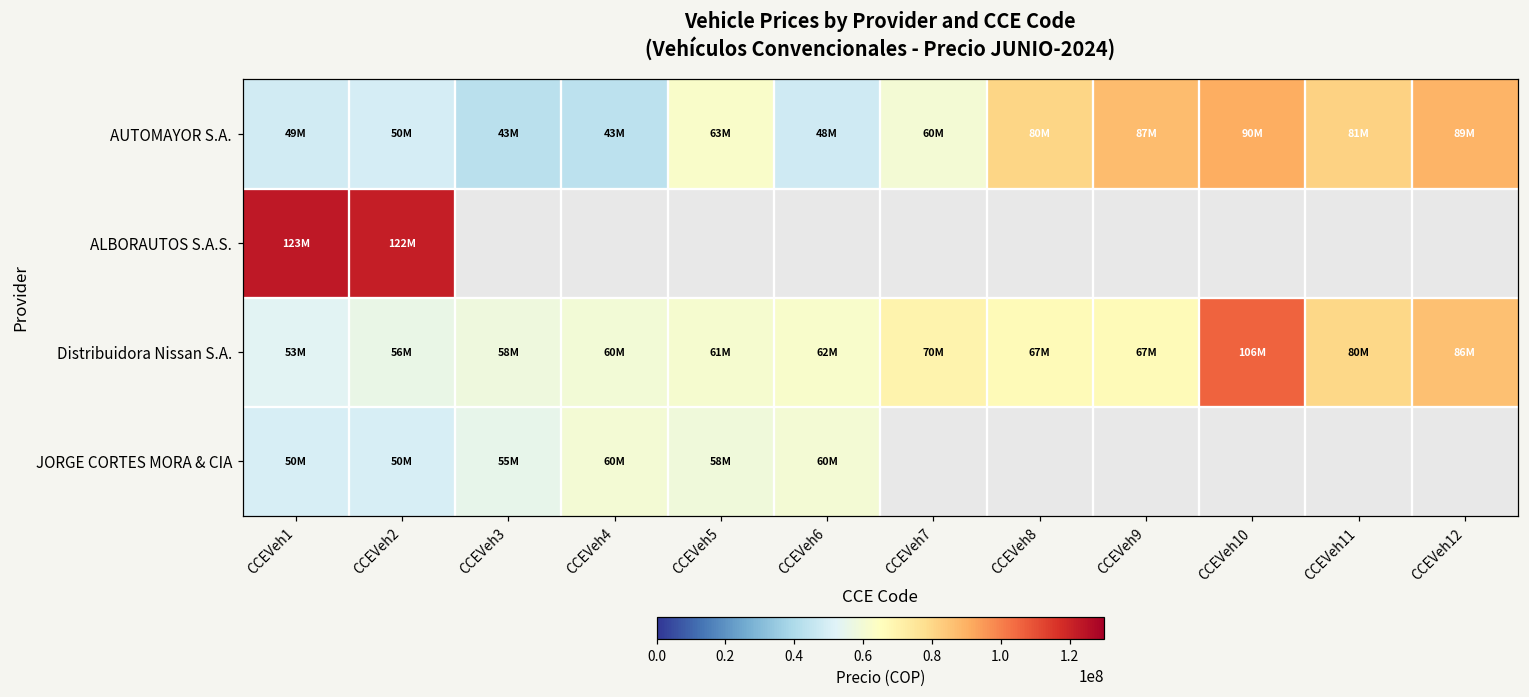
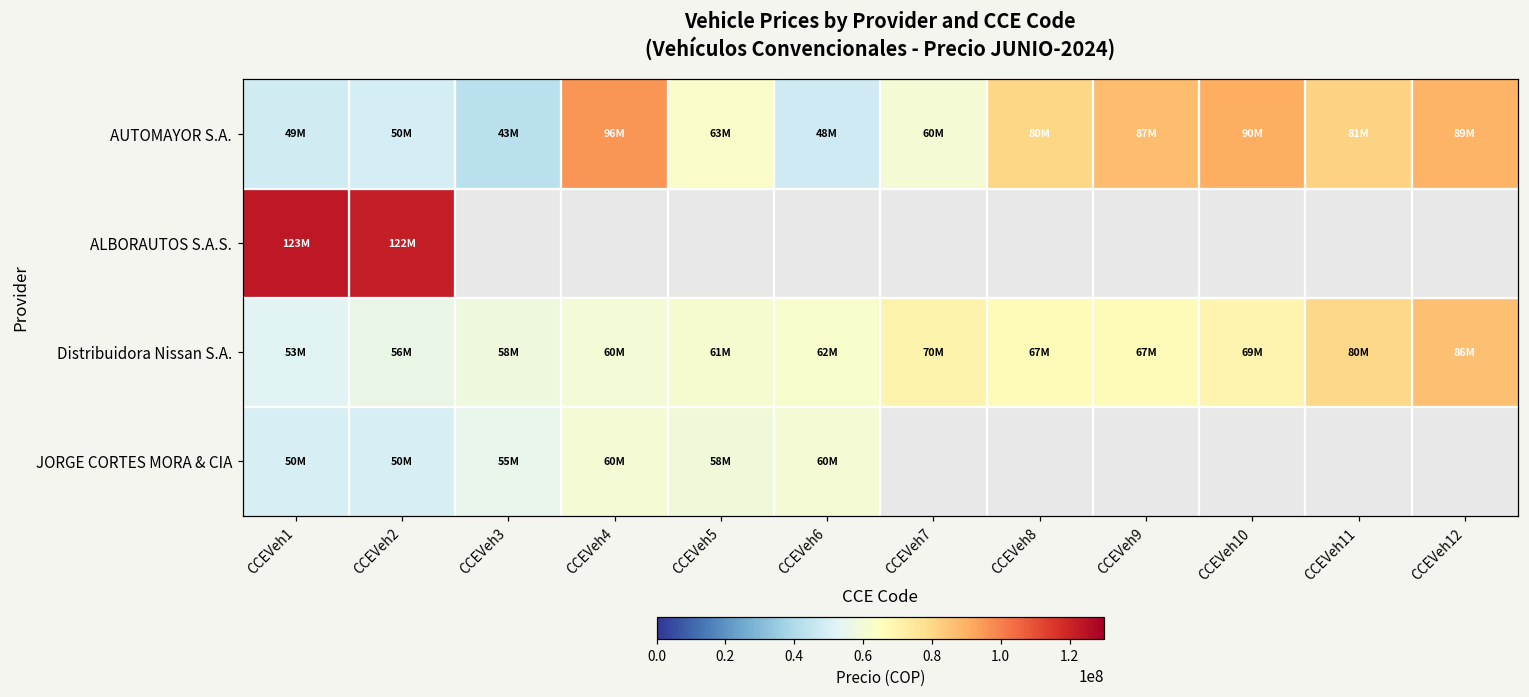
AUTOMAYOR S.A., CCEVeh4: 43M -> 96M
Distribuidora Nissan S.A., CCEVeh10: 106M -> 69M
